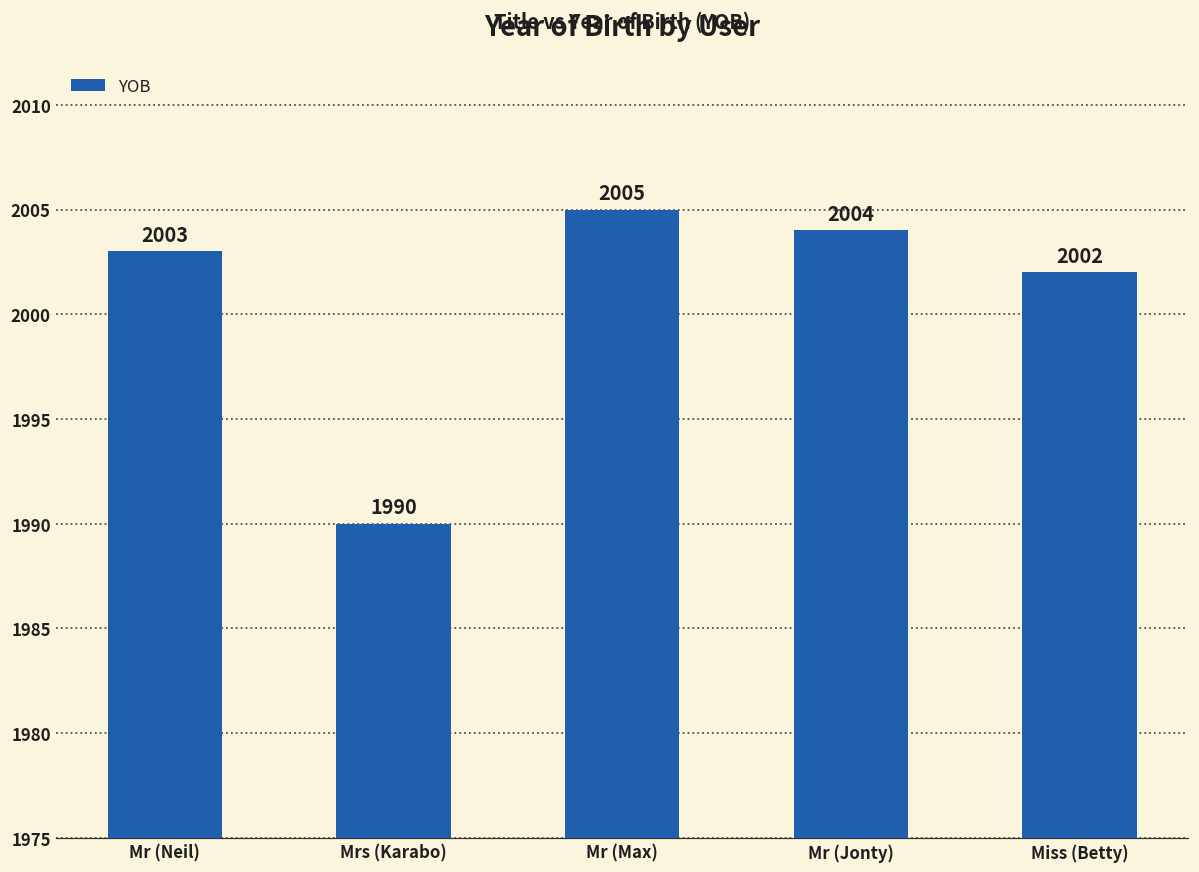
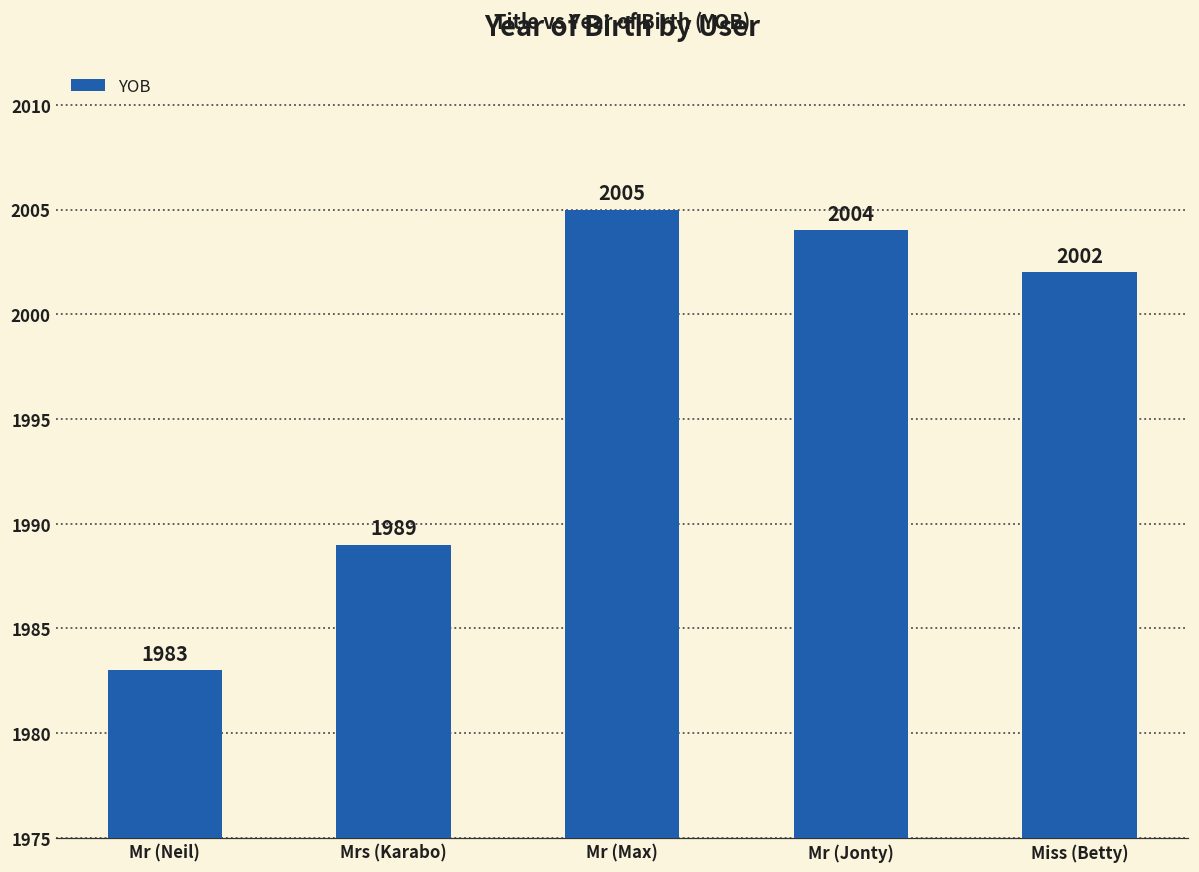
Mr (Neil): 2003 -> 1983
Mrs (Karabo): 1990 -> 1989
